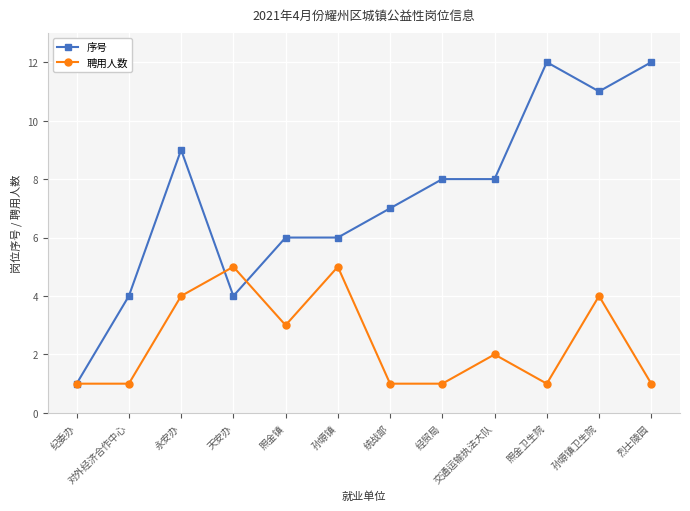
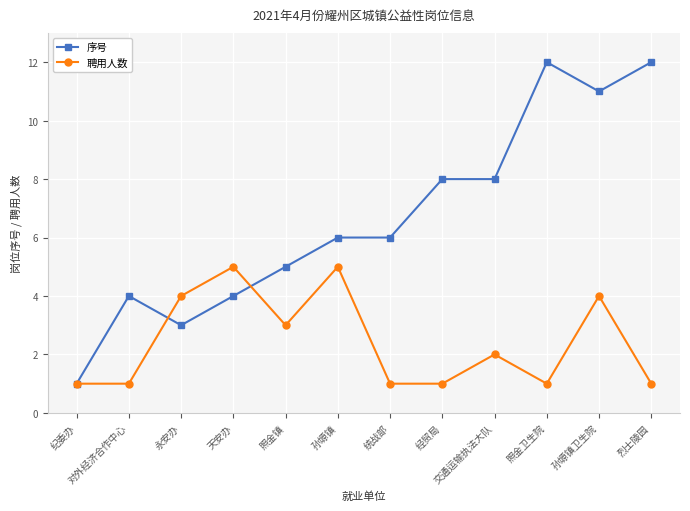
序号, 永安办: 9 -> 3
序号, 照金镇: 6 -> 5
序号, 统战部: 7 -> 6
